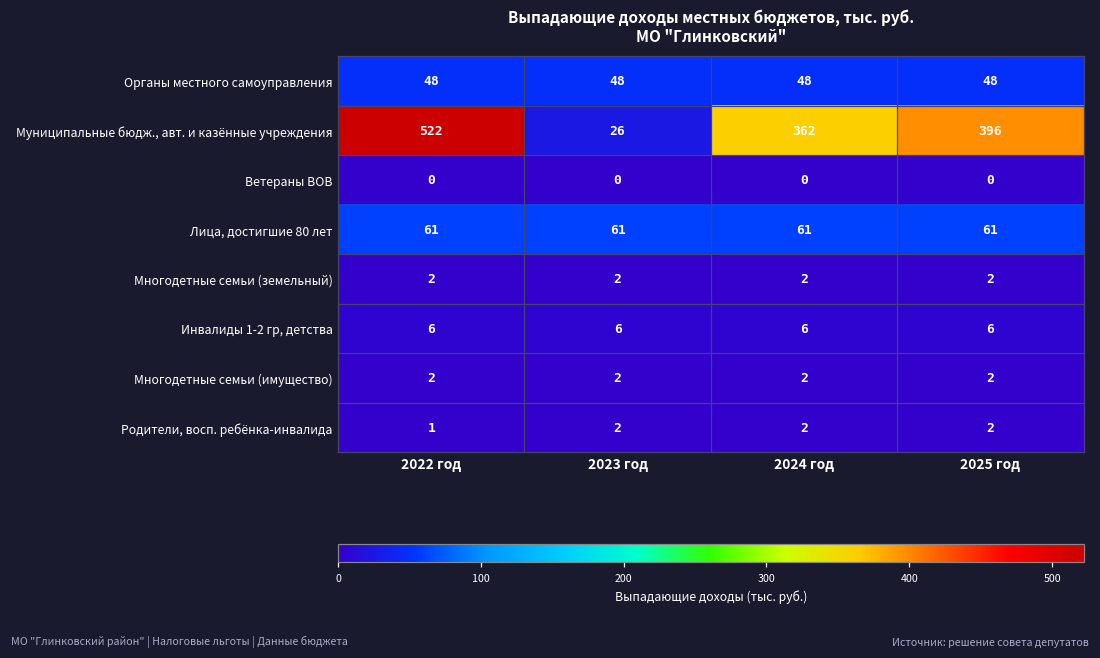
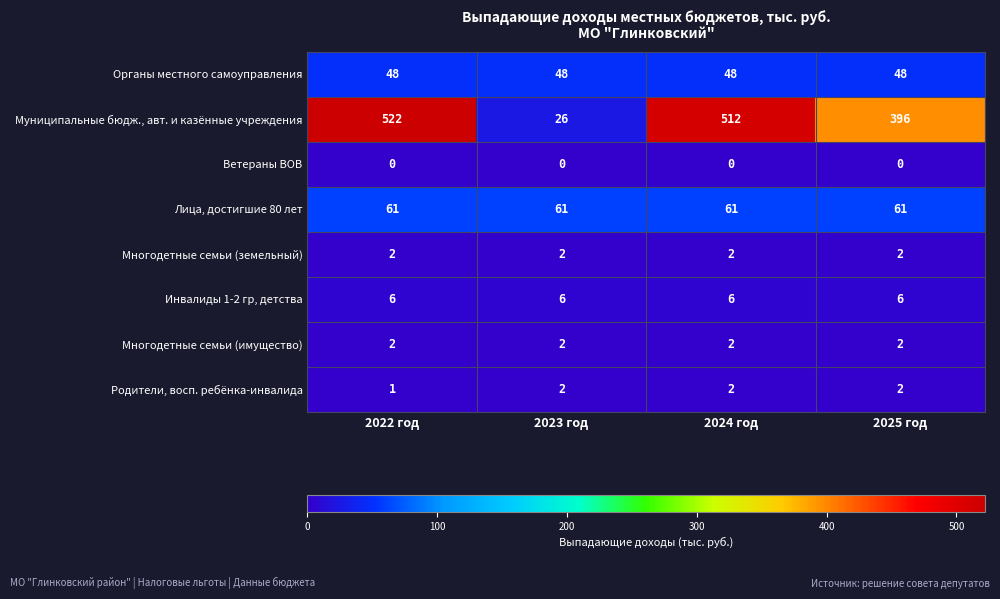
Муниципальные бюдж., авт. и казённые учреждения, 2024 год: 362 -> 512
